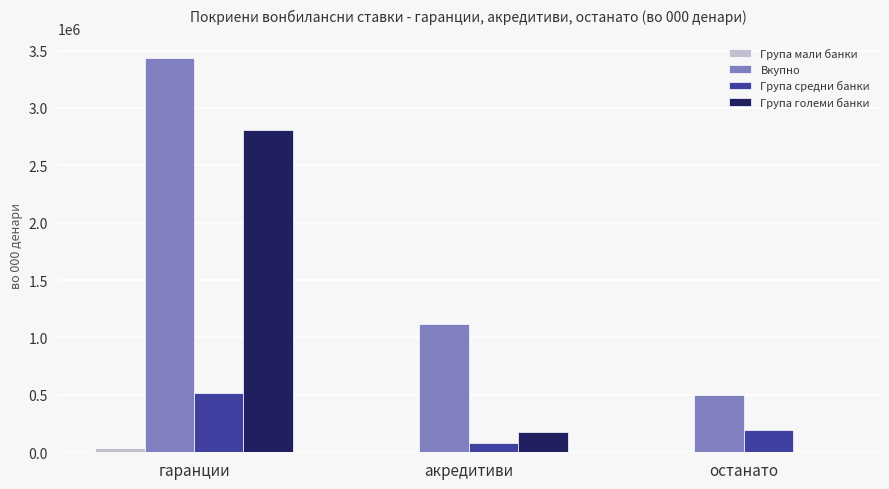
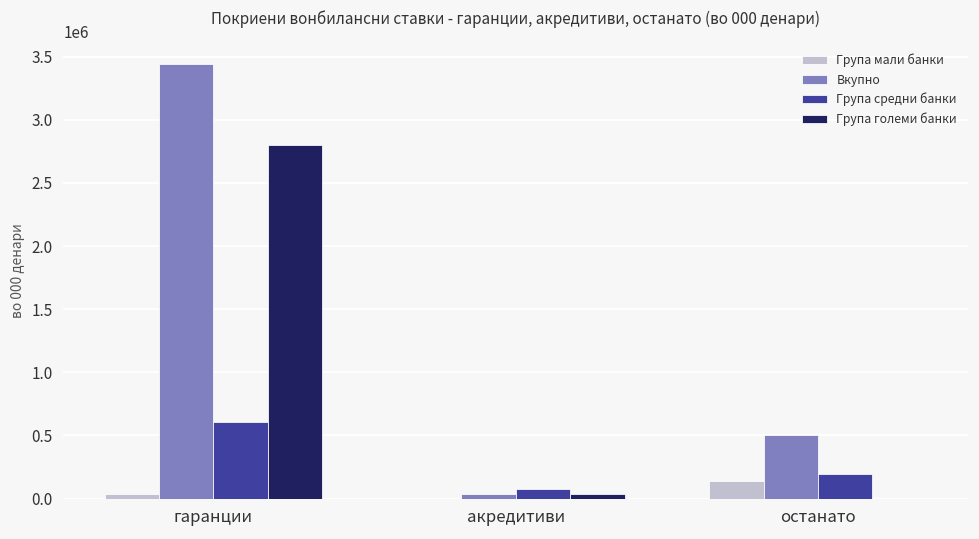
Група средни банки, гаранции: 520000 -> 610000
Вкупно, акредитиви: 1110000 -> 40000
Група големи банки, акредитиви: 170000 -> 30000
Група мали банки, останато: 10000 -> 140000
